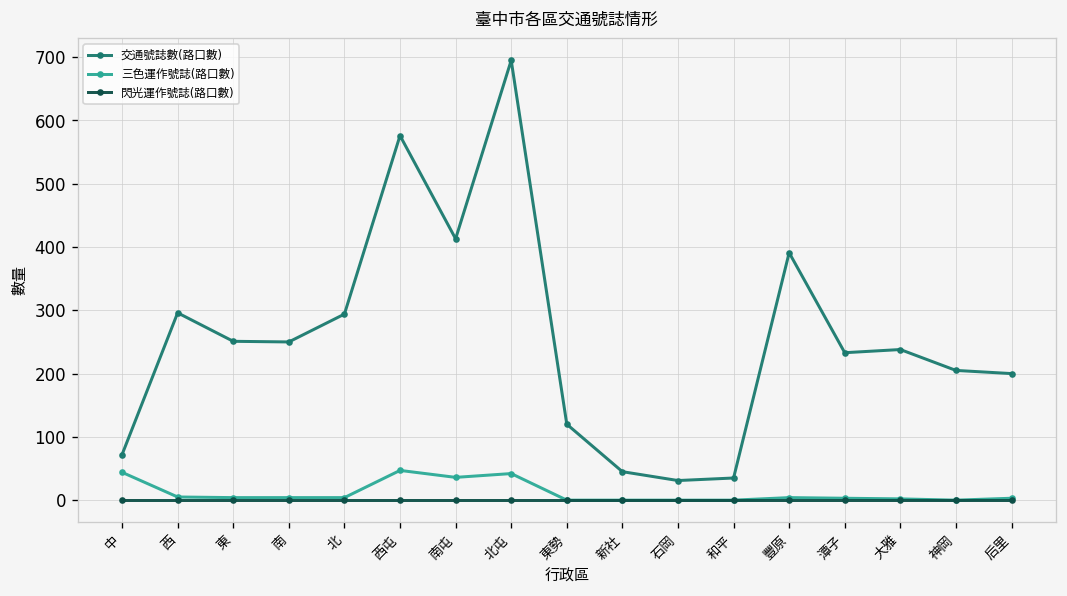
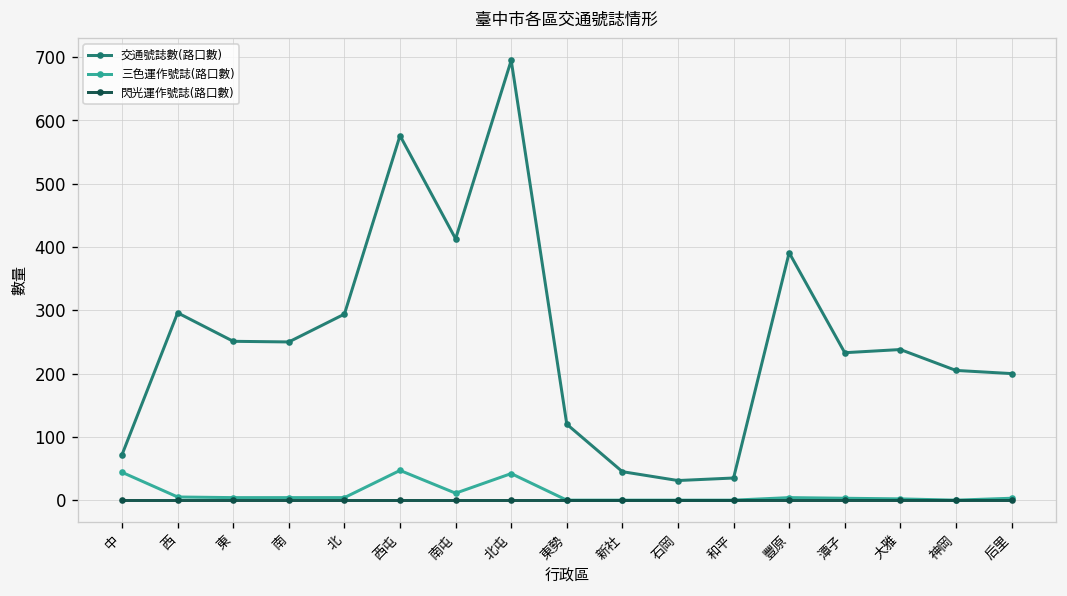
三色運作號誌(路口數), 南屯: 40 -> 10
